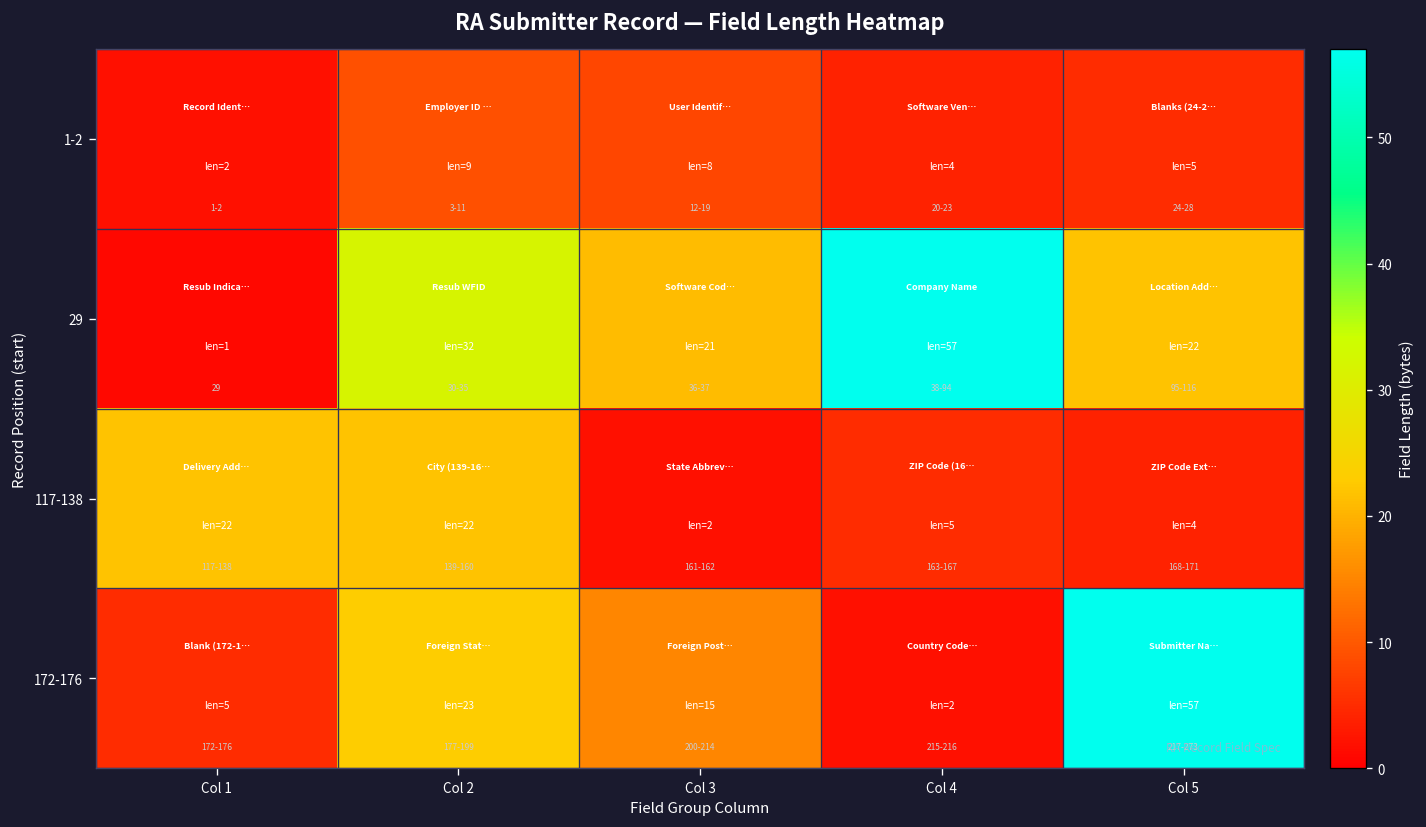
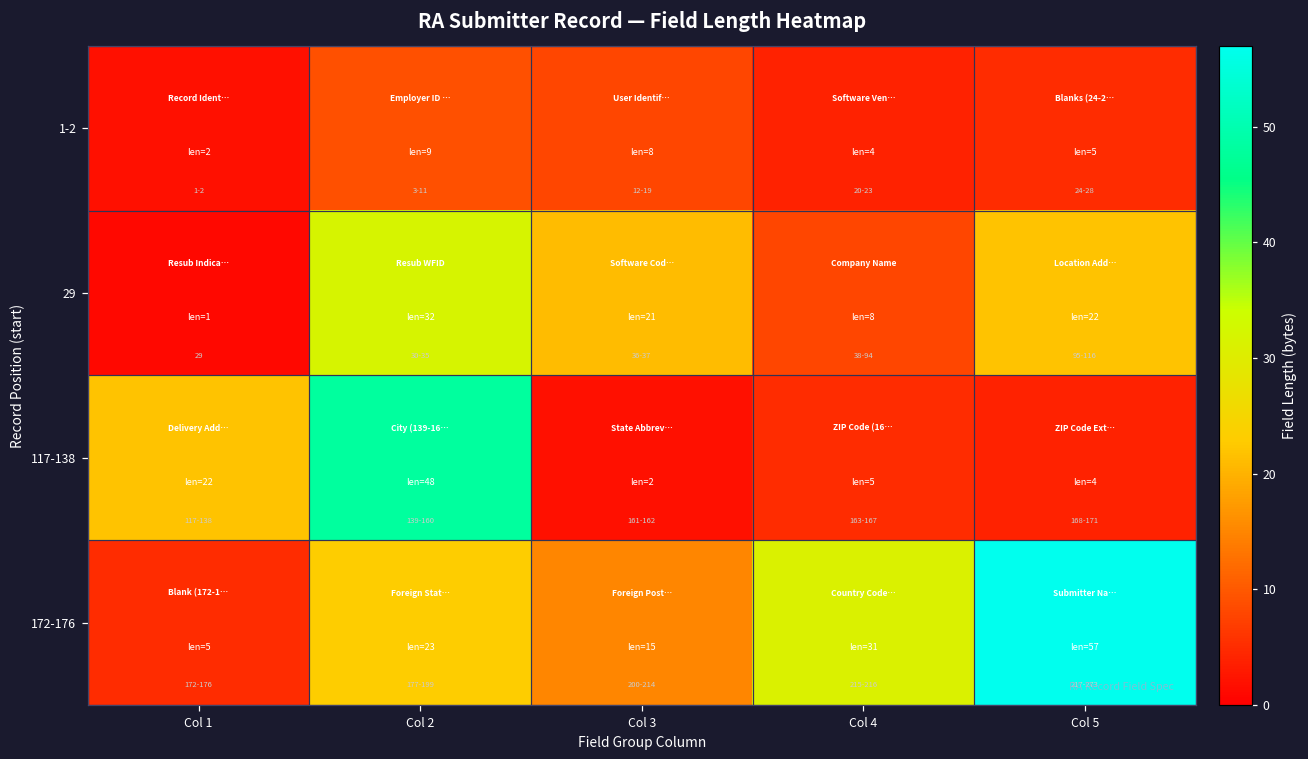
29, Col 4: 57 -> 8
117-138, Col 2: 22 -> 48
172-176, Col 4: 2 -> 31
